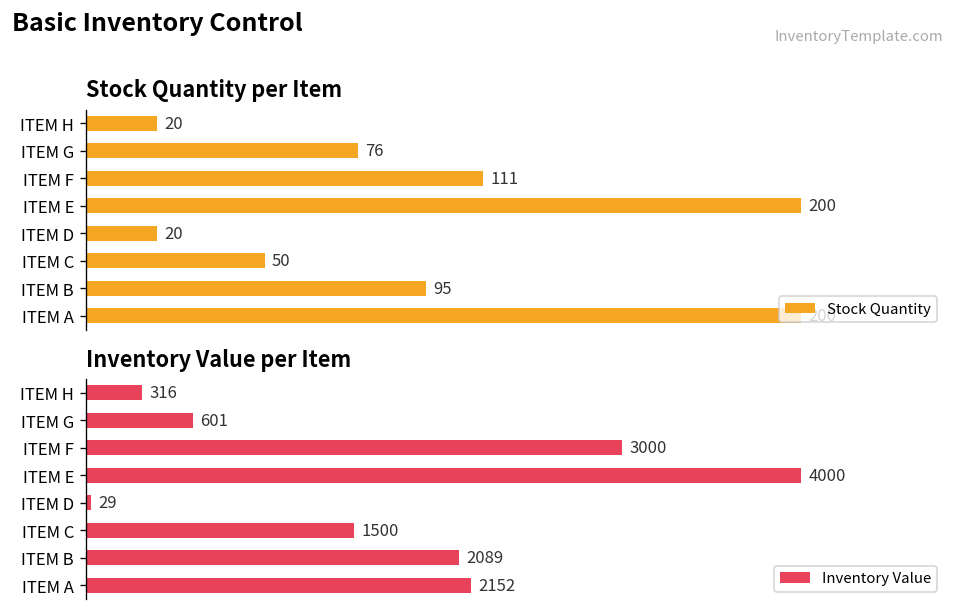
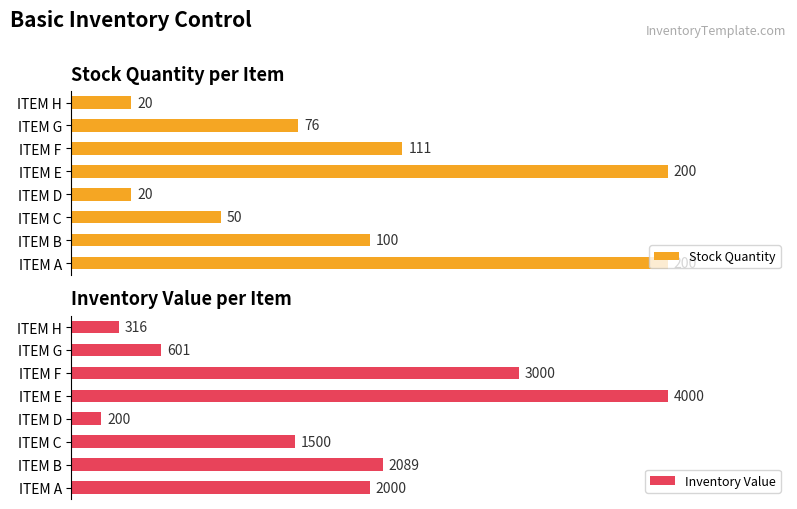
Stock Quantity per Item, ITEM B: 95 -> 100
Inventory Value per Item, ITEM D: 29 -> 200
Inventory Value per Item, ITEM A: 2152 -> 2000
